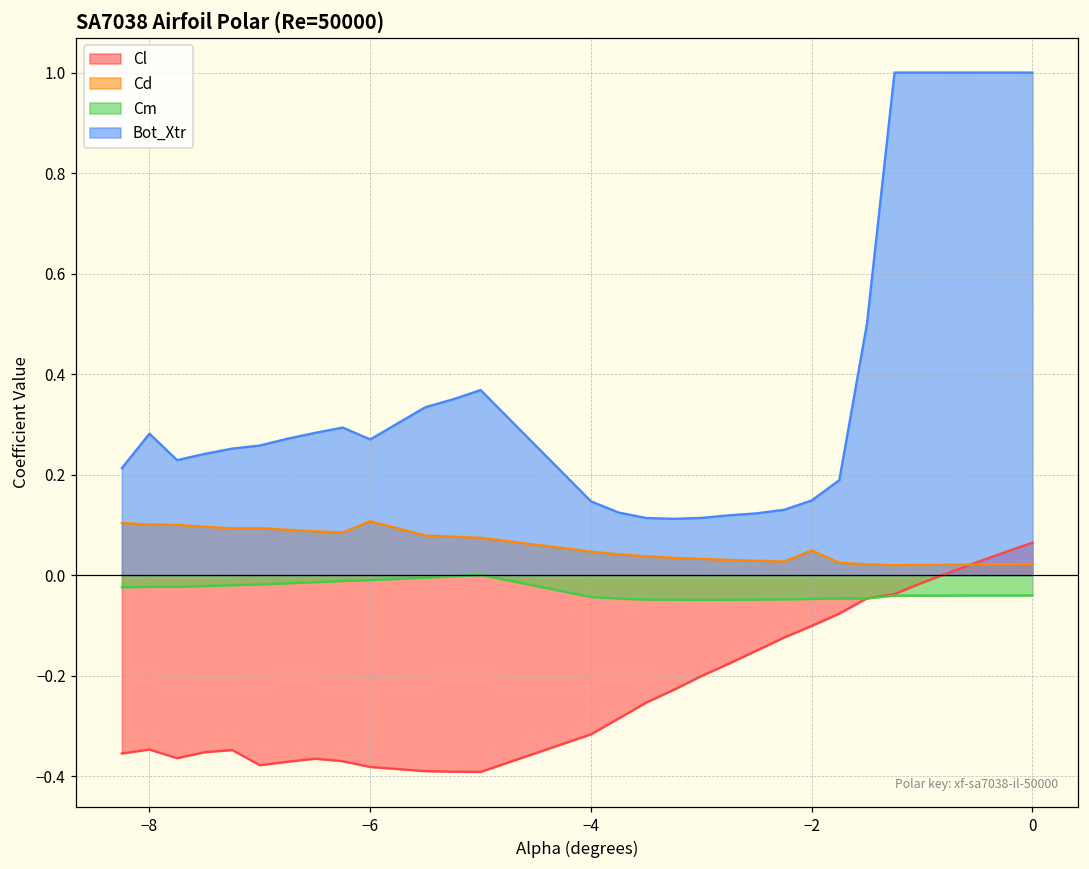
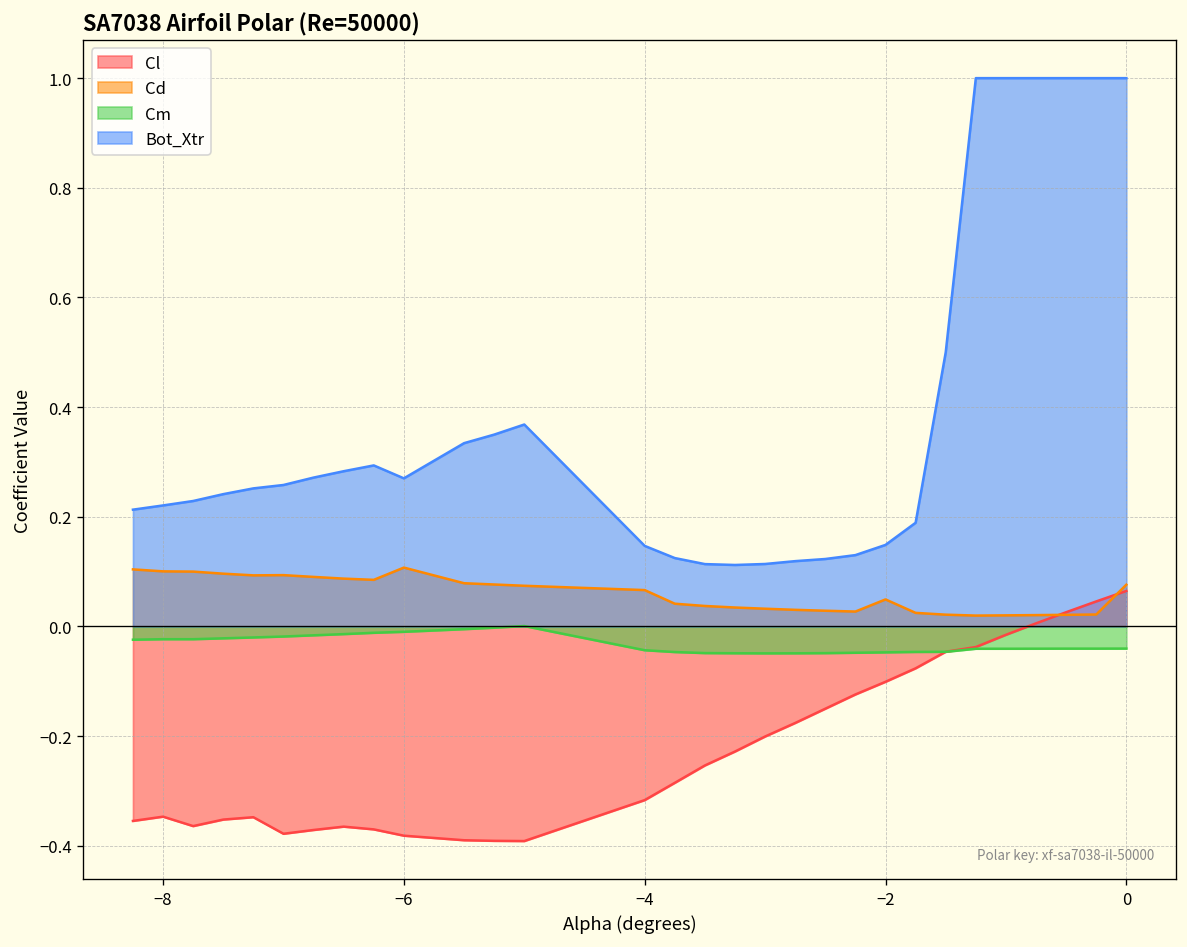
Bot_Xtr, −8: 0.28 -> 0.22
Cd, −4: 0.05 -> 0.07
Cd, 0: 0.02 -> 0.08
